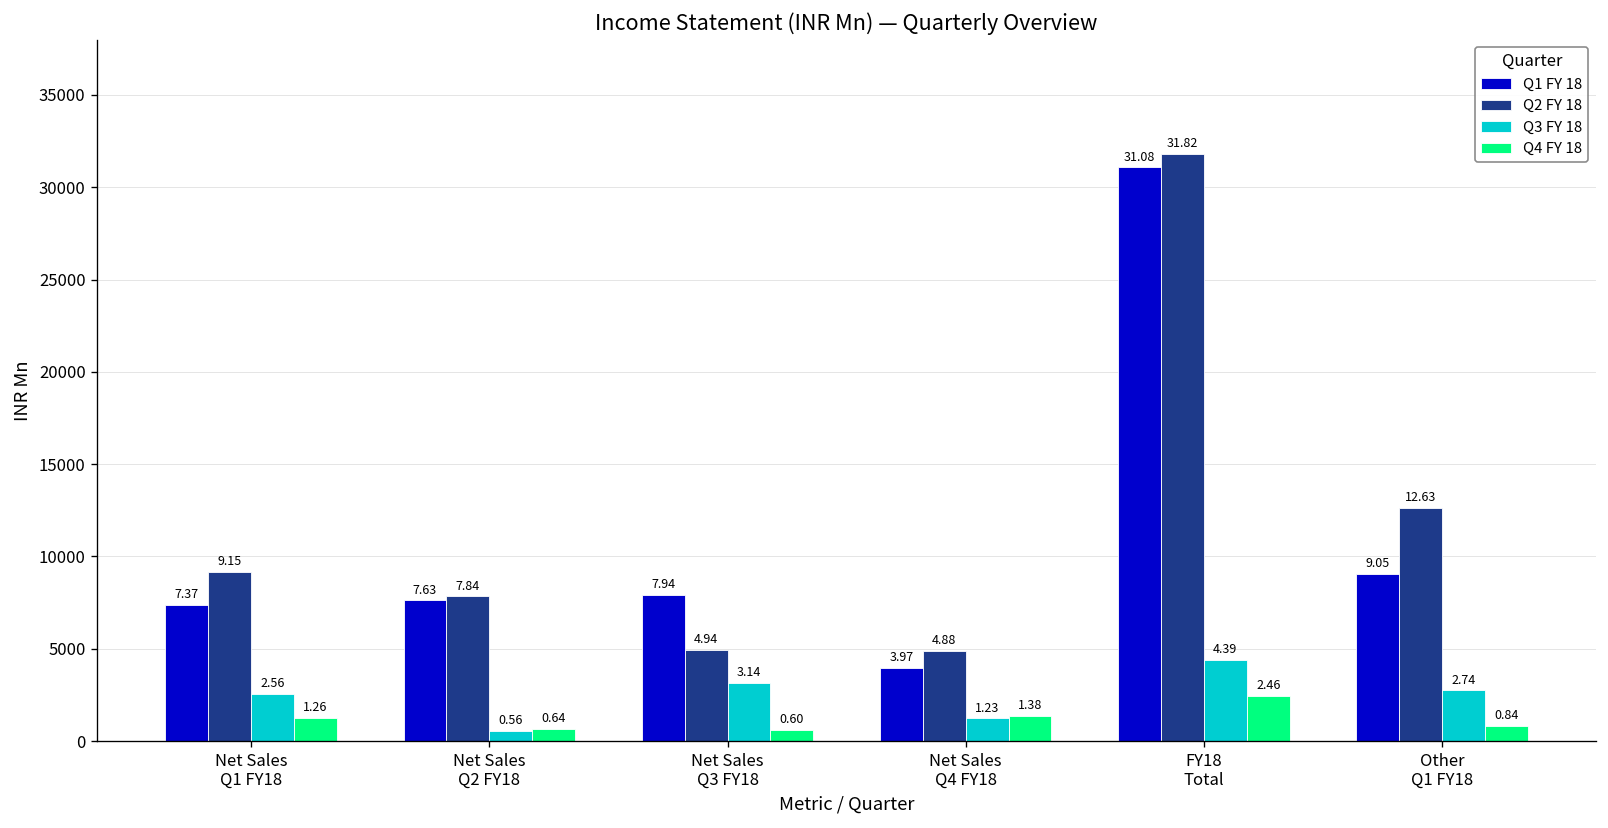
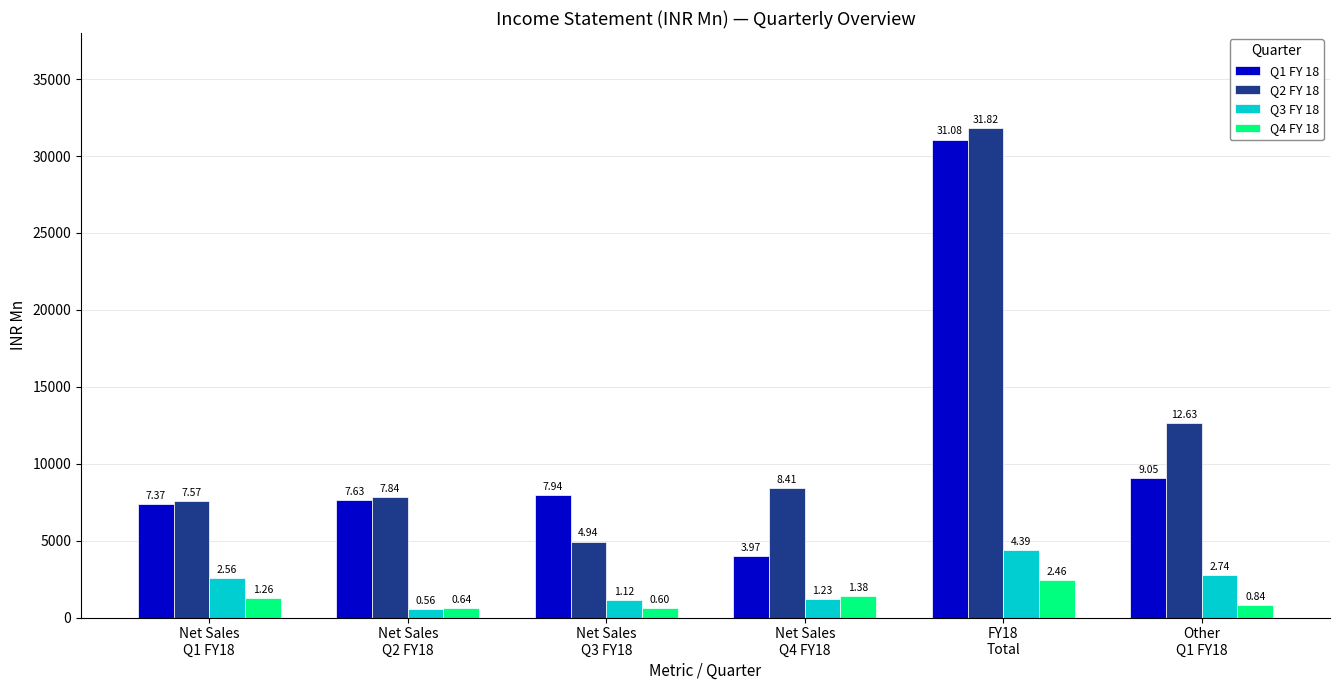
Q2 FY 18, Net Sales Q1 FY18: 9.15 -> 7.57
Q3 FY 18, Net Sales Q3 FY18: 3.14 -> 1.12
Q2 FY 18, Net Sales Q4 FY18: 4.88 -> 8.41
